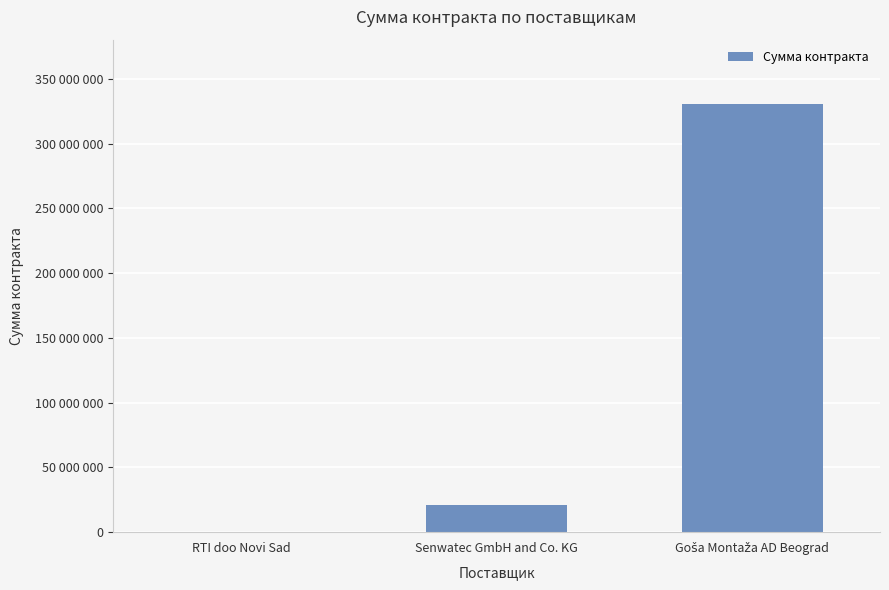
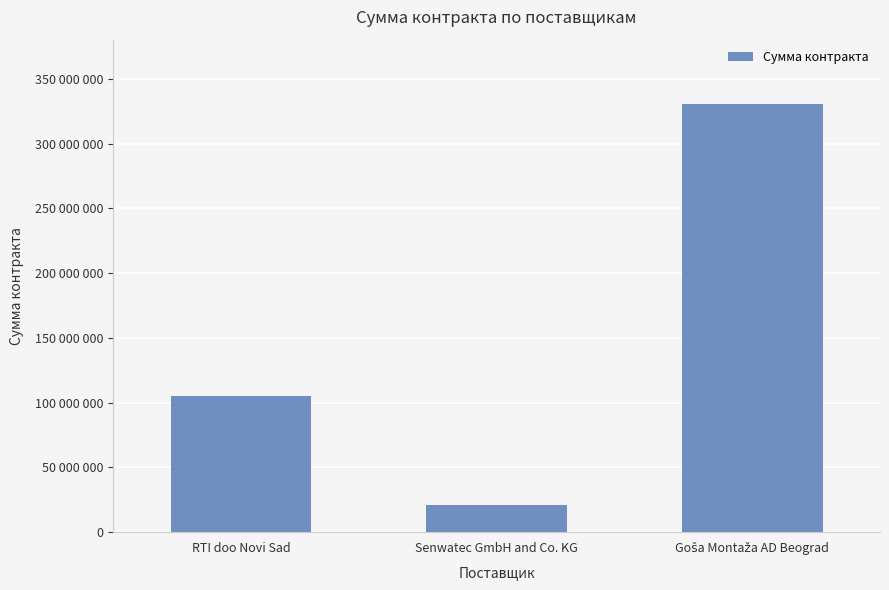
RTI doo Novi Sad: 0 -> 105000000
